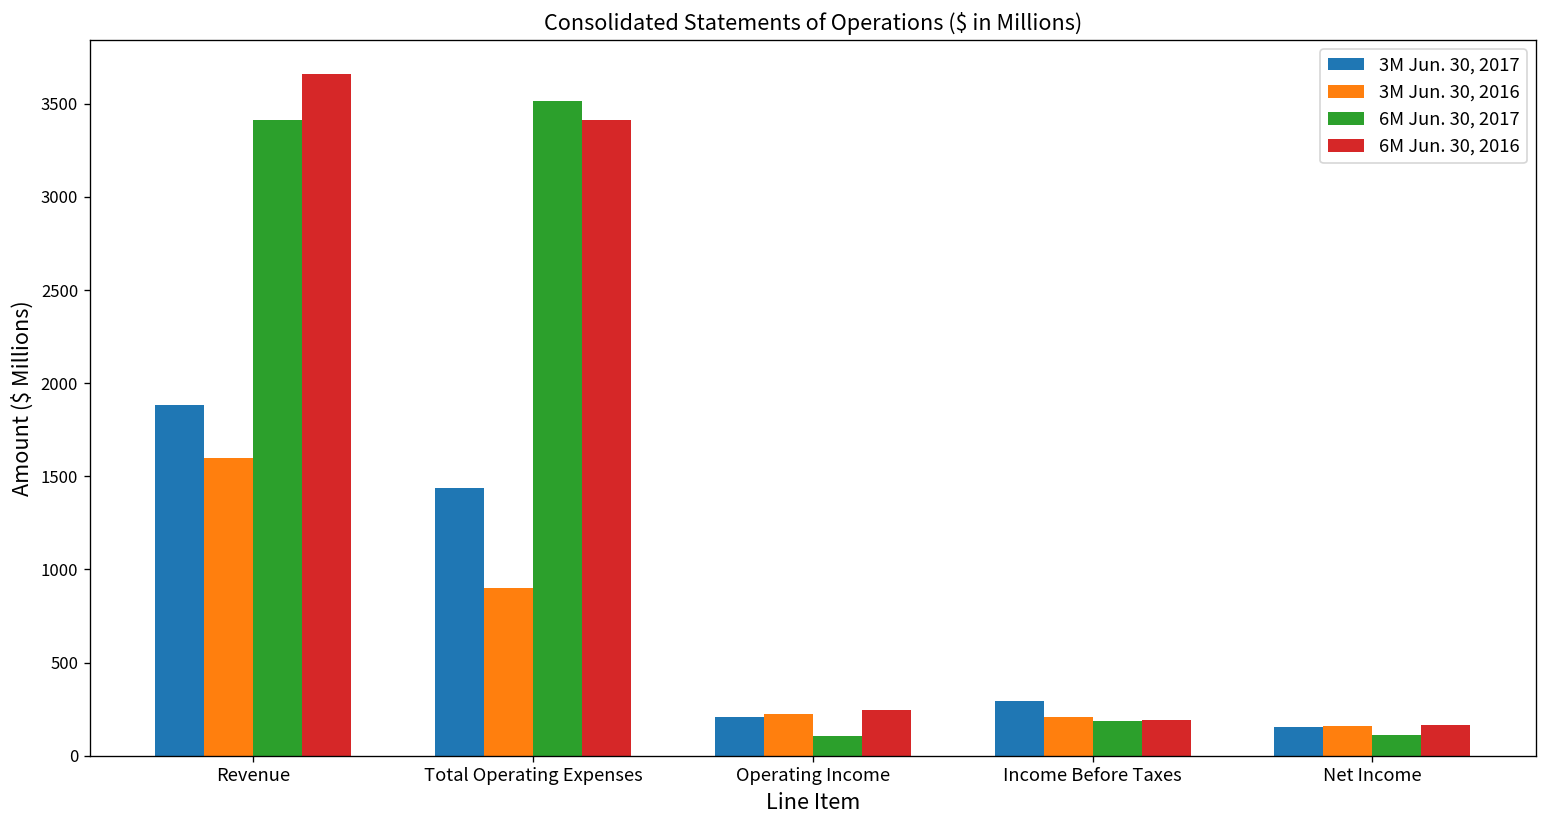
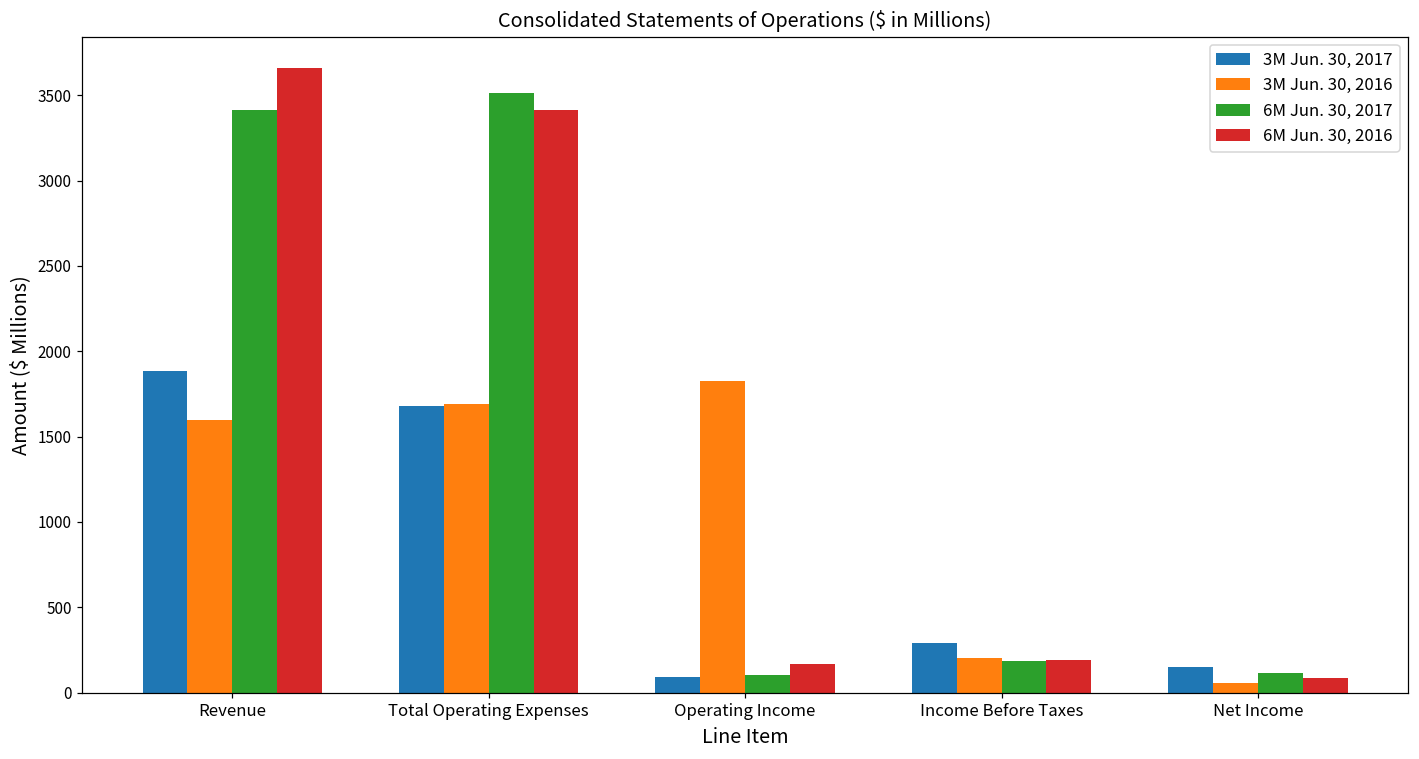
3M Jun. 30, 2017, Total Operating Expenses: 1440 -> 1680
3M Jun. 30, 2016, Total Operating Expenses: 900 -> 1690
3M Jun. 30, 2017, Operating Income: 210 -> 90
3M Jun. 30, 2016, Operating Income: 220 -> 1830
6M Jun. 30, 2016, Operating Income: 250 -> 170
3M Jun. 30, 2016, Net Income: 160 -> 60
6M Jun. 30, 2016, Net Income: 160 -> 80
